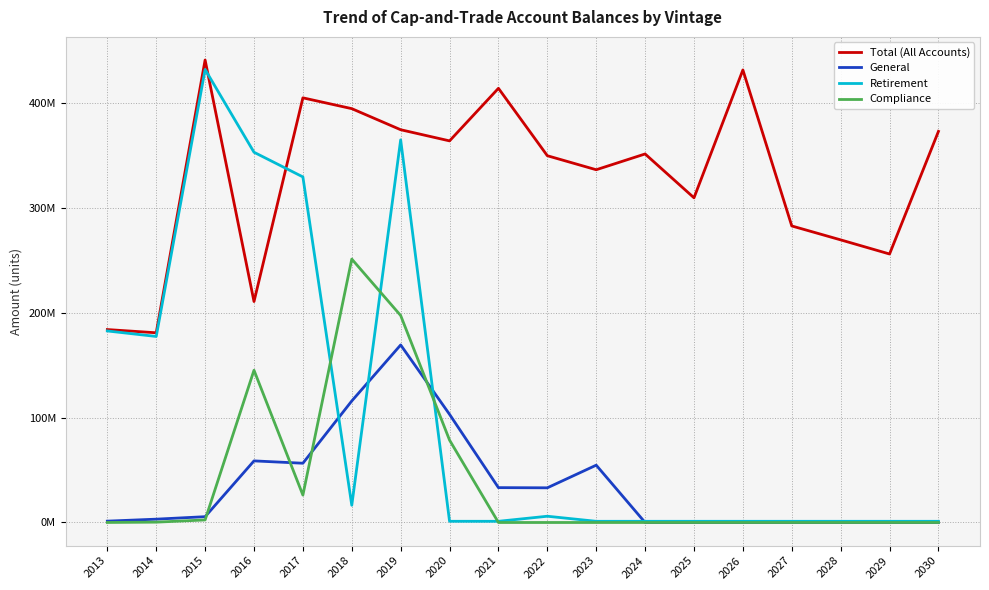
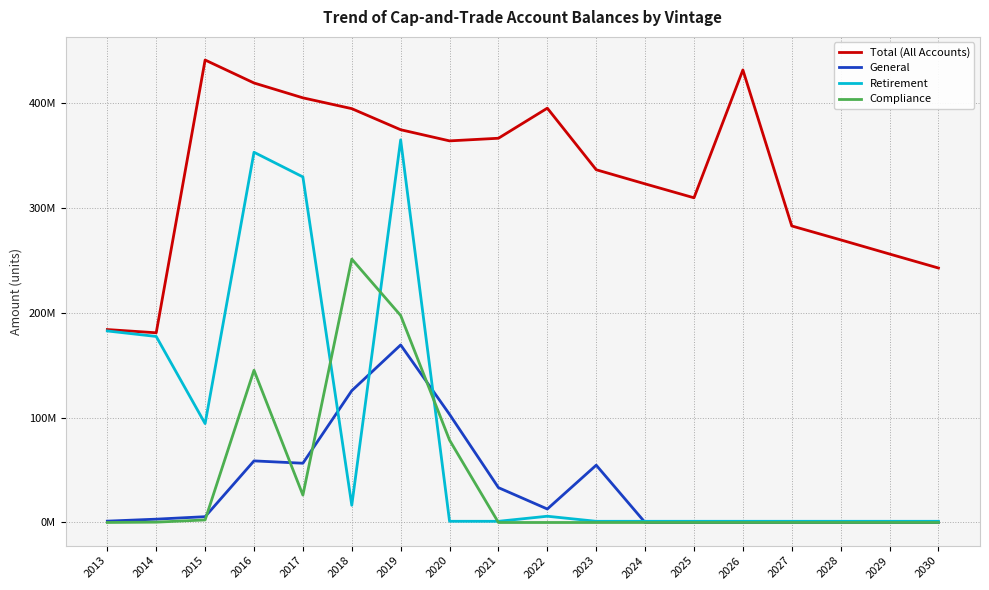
Retirement, 2015: 432000000 -> 94000000
Total (All Accounts), 2016: 211000000 -> 419000000
General, 2018: 116000000 -> 126000000
Total (All Accounts), 2021: 414000000 -> 367000000
Total (All Accounts), 2022: 350000000 -> 395000000
General, 2022: 33000000 -> 13000000
Total (All Accounts), 2024: 352000000 -> 323000000
Total (All Accounts), 2030: 373000000 -> 243000000
